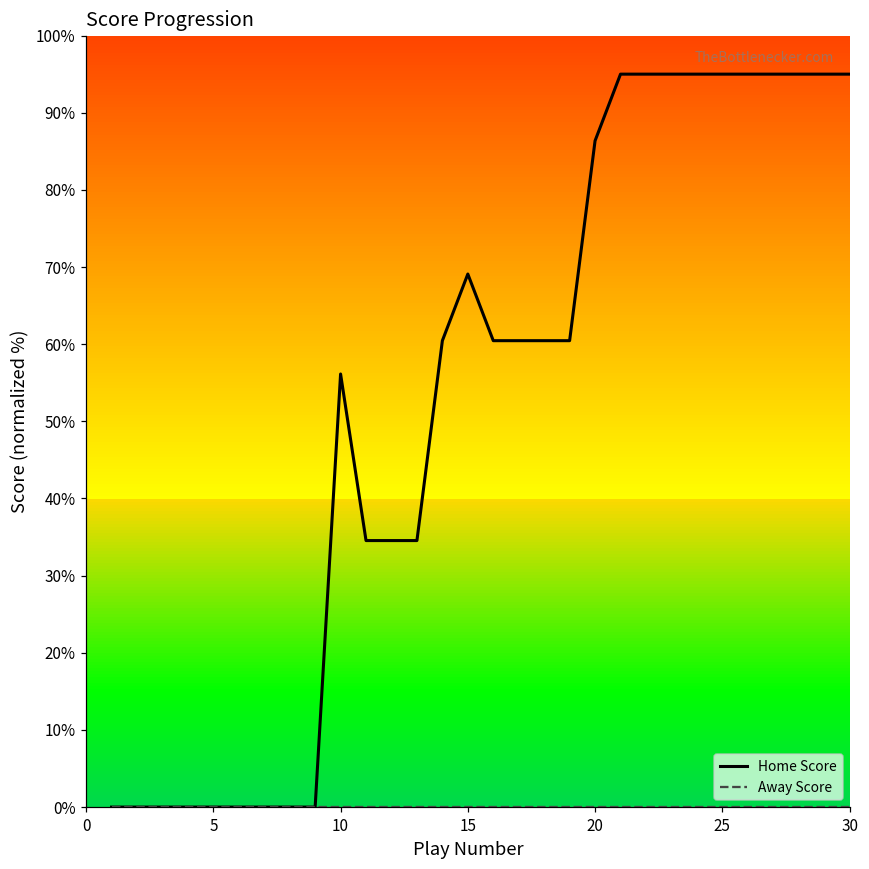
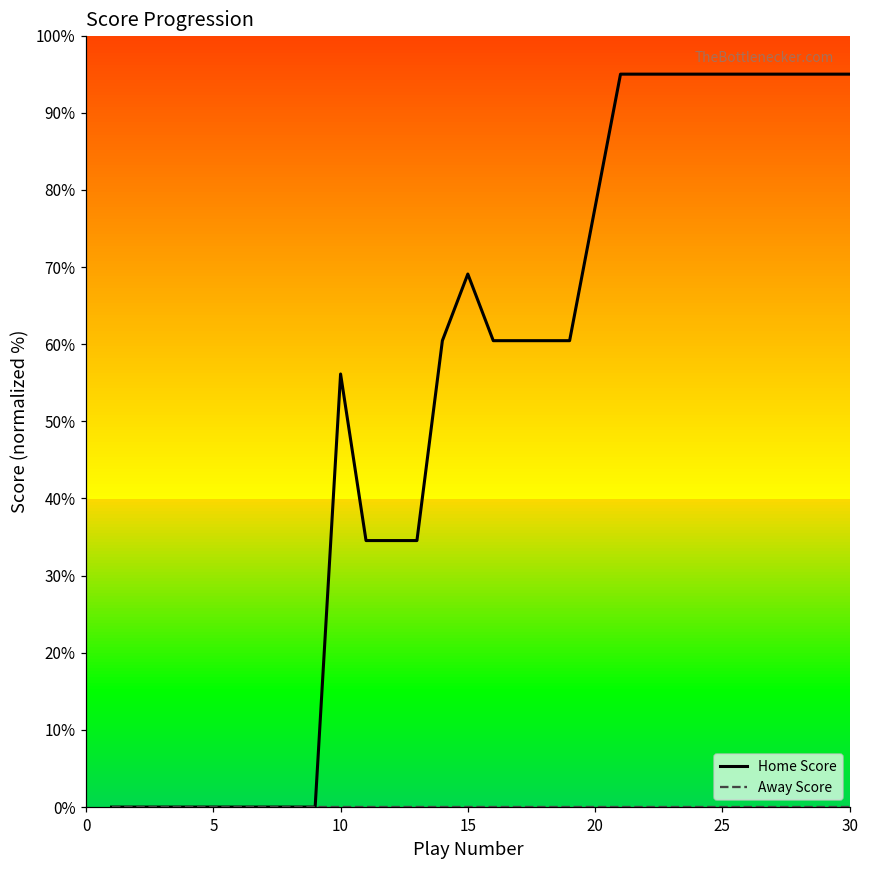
Home Score, 20: 86% -> 78%
